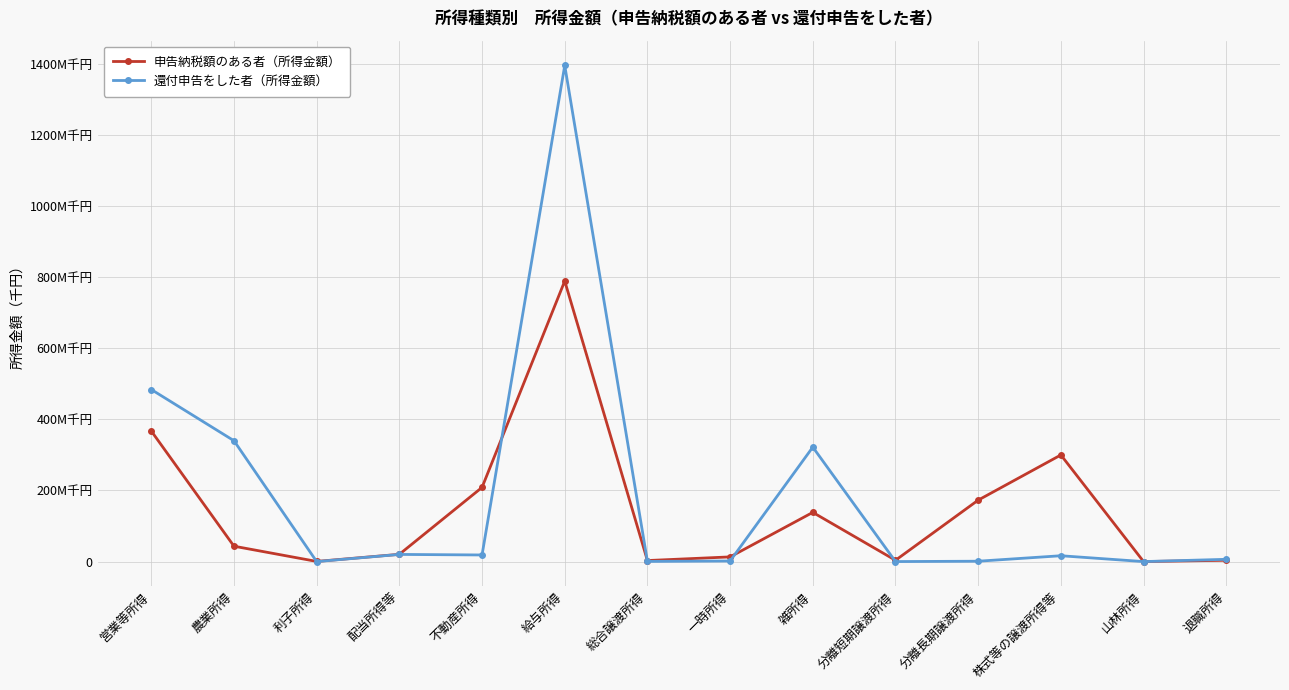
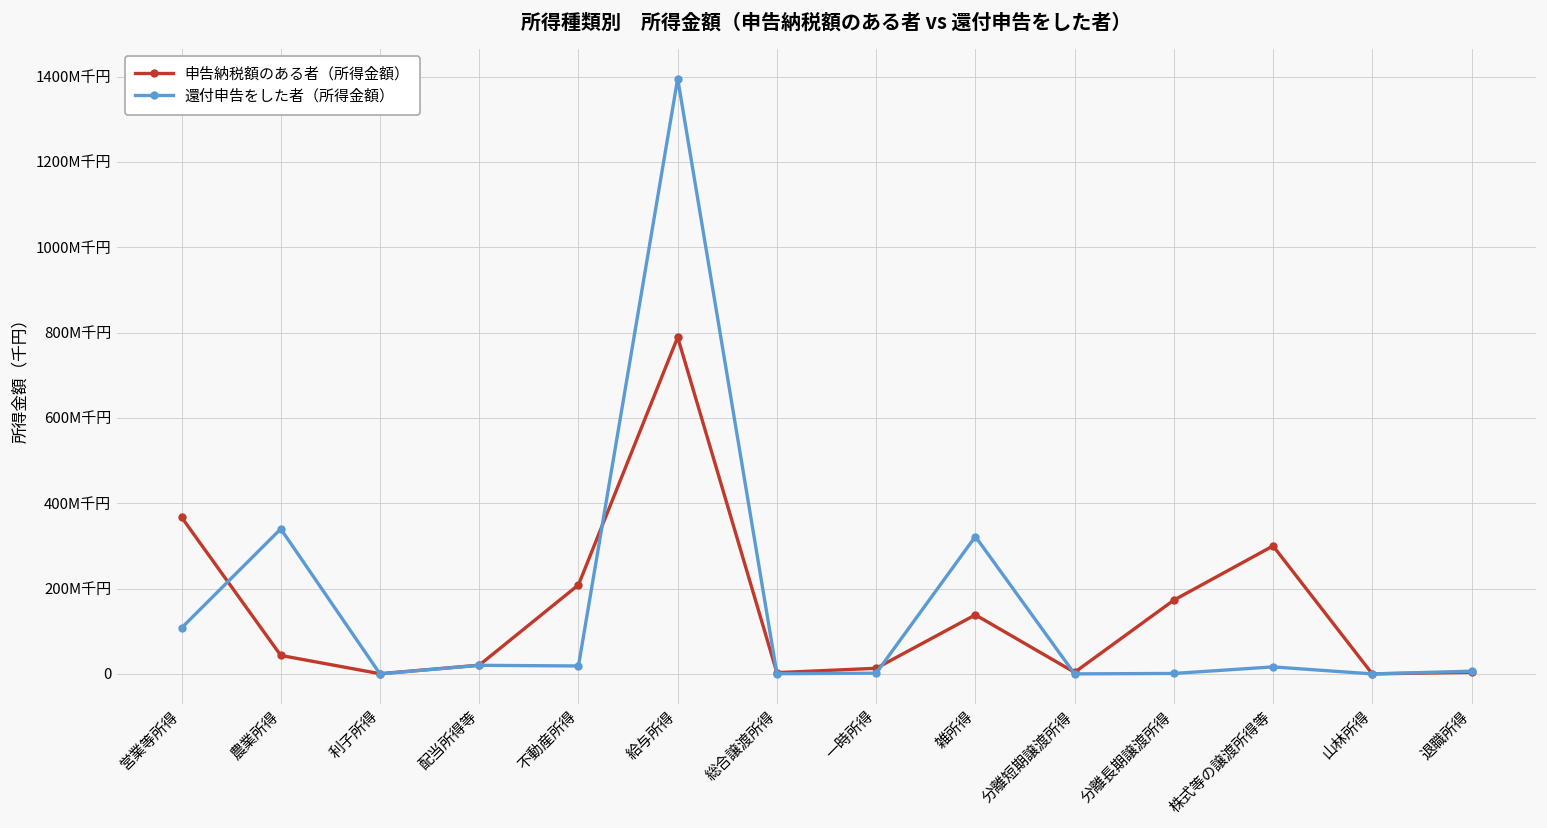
還付申告をした者（所得金額）, 営業等所得: 480M千円 -> 110M千円
